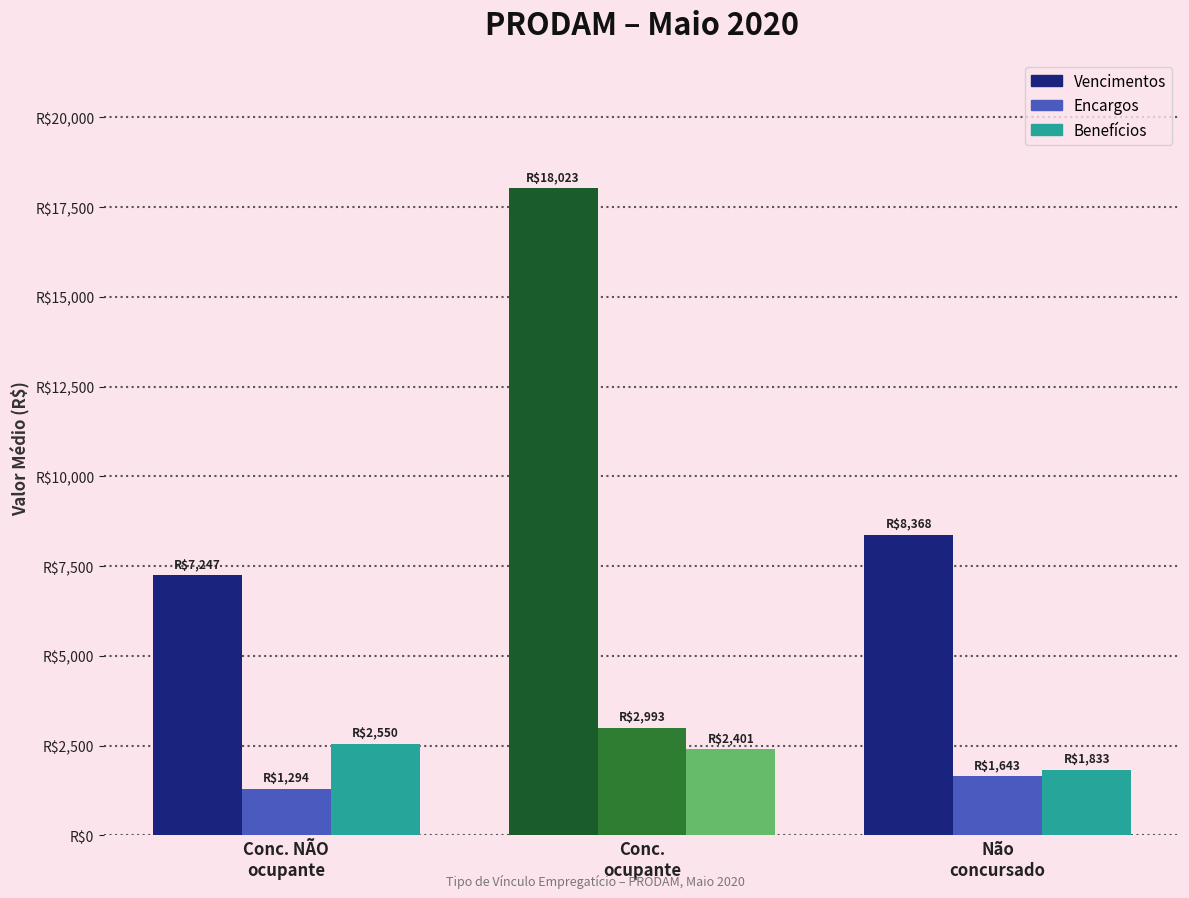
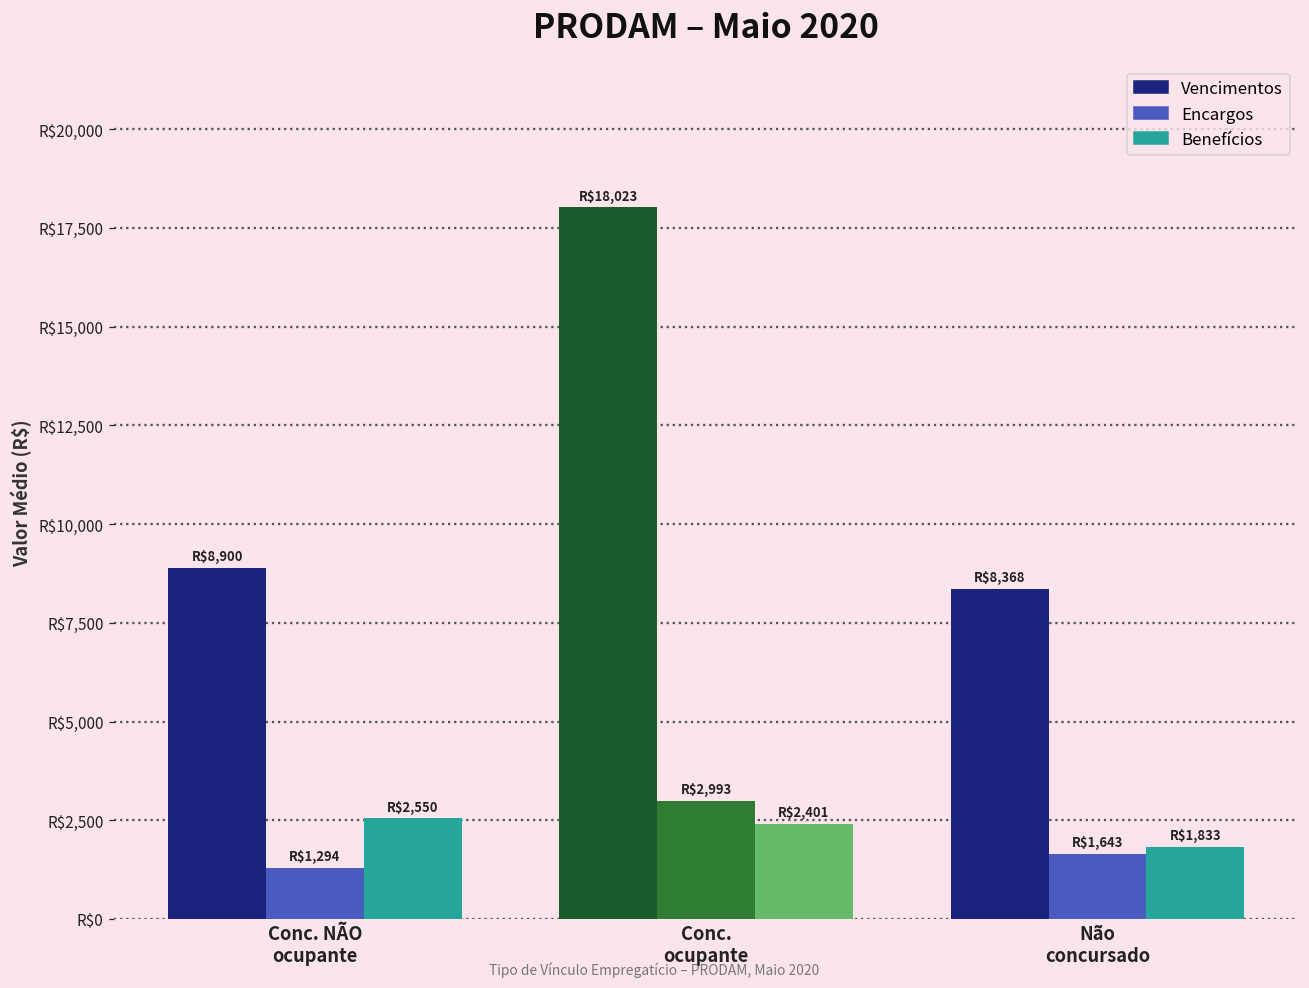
Vencimentos, Conc. NÃO ocupante: $7,247 -> $8,900
